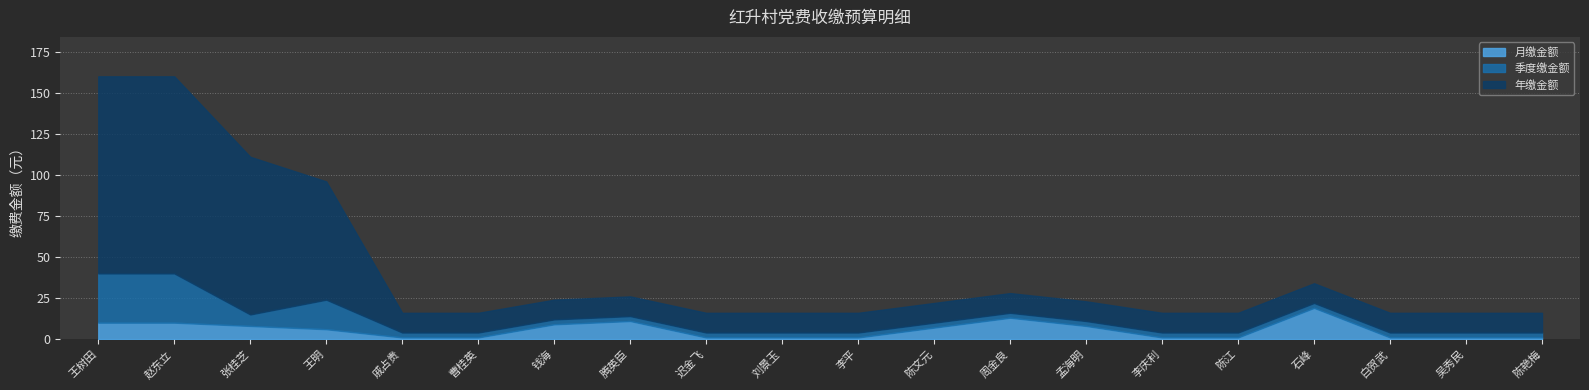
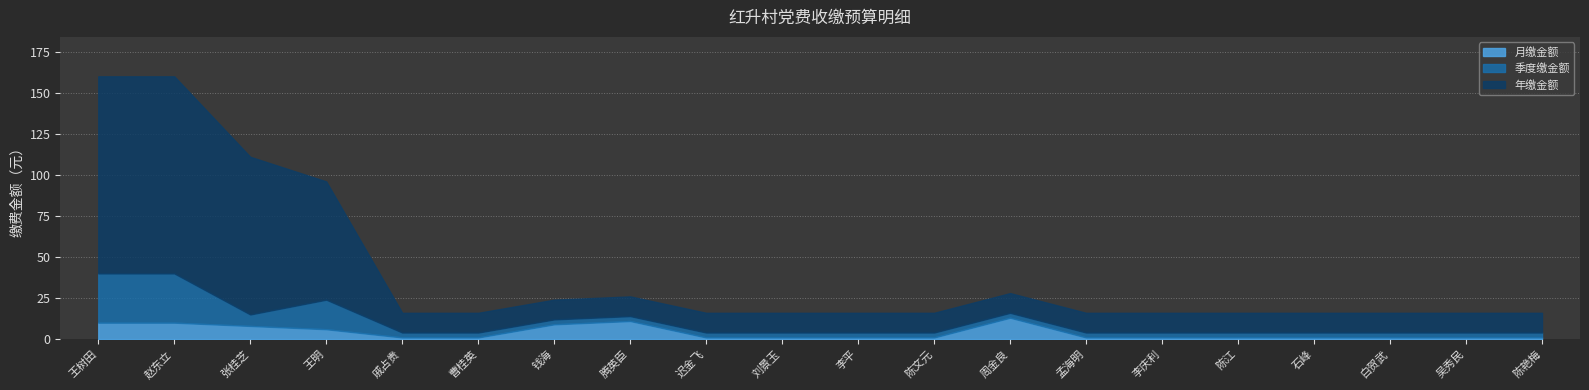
月缴金额, 陈文元: 7 -> 1
月缴金额, 孟海明: 8 -> 1
月缴金额, 石峰: 19 -> 1
